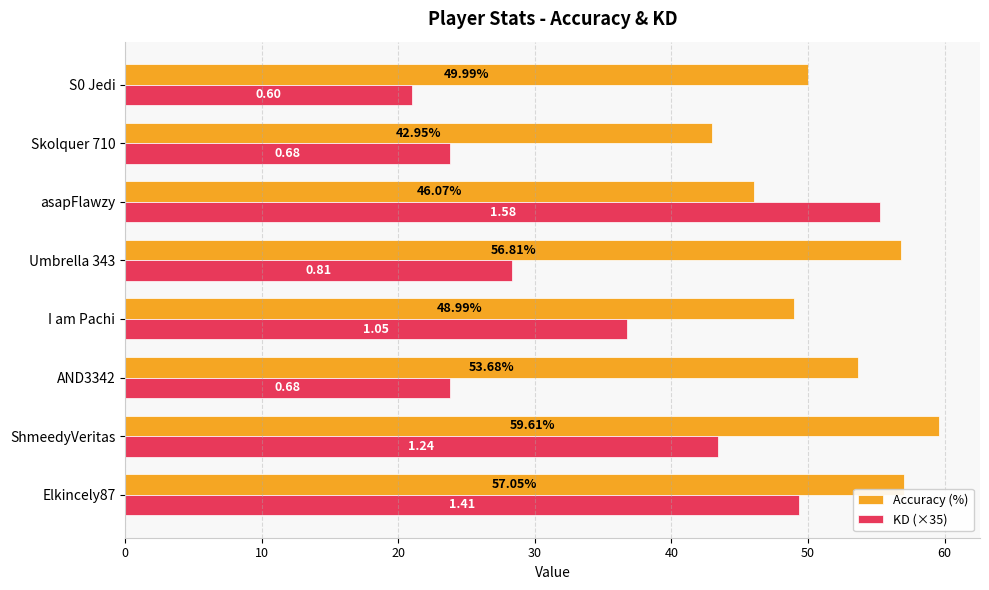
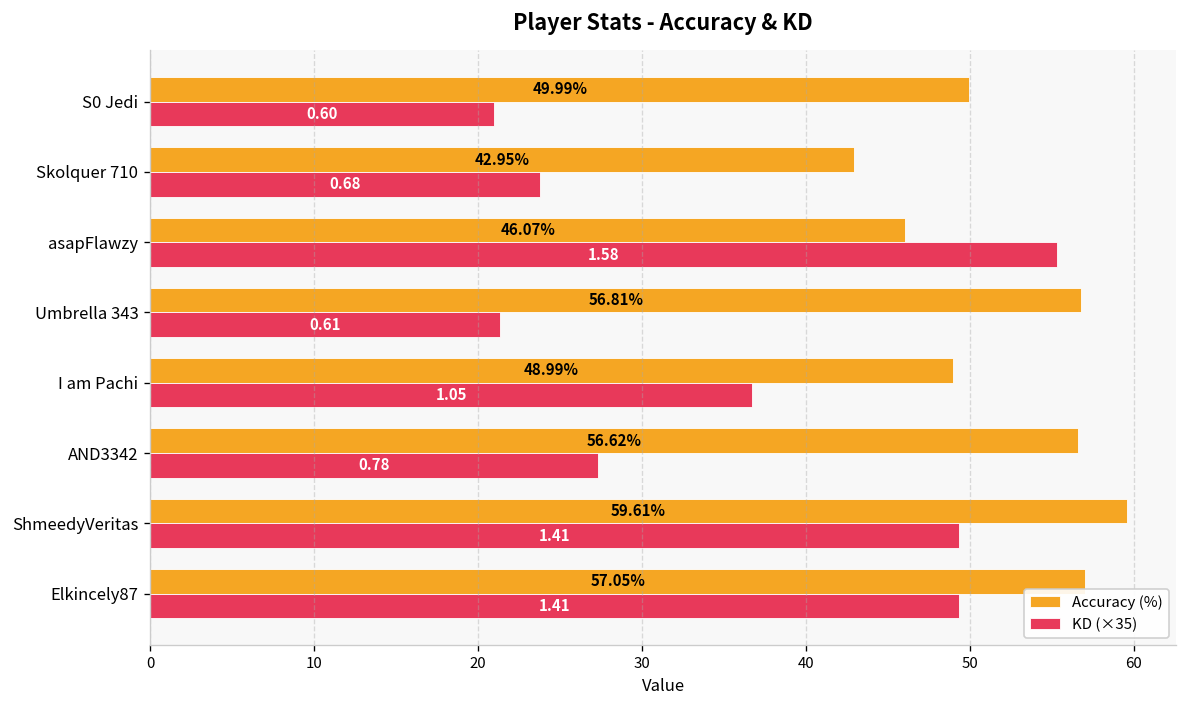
KD (×35), Umbrella 343: 0.81 -> 0.61
Accuracy (%), AND3342: 53.68% -> 56.62%
KD (×35), AND3342: 0.68 -> 0.78
KD (×35), ShmeedyVeritas: 1.24 -> 1.41
